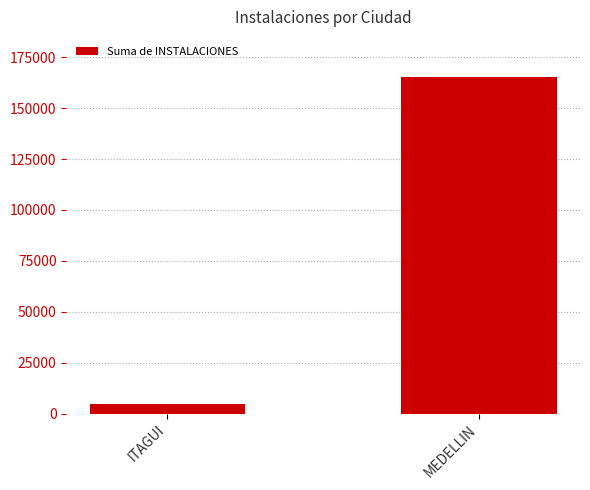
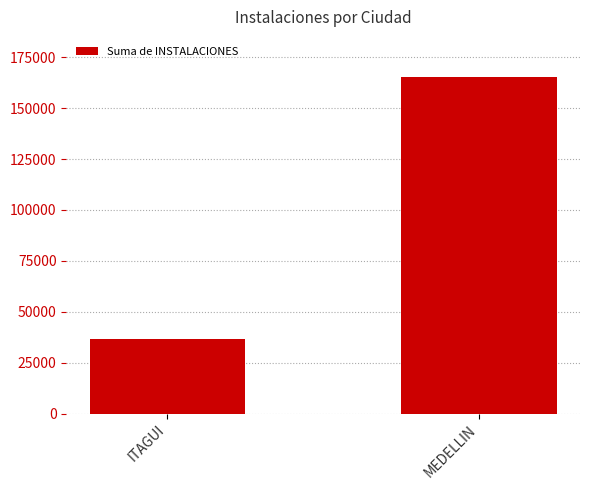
ITAGUI: 5000 -> 37000
